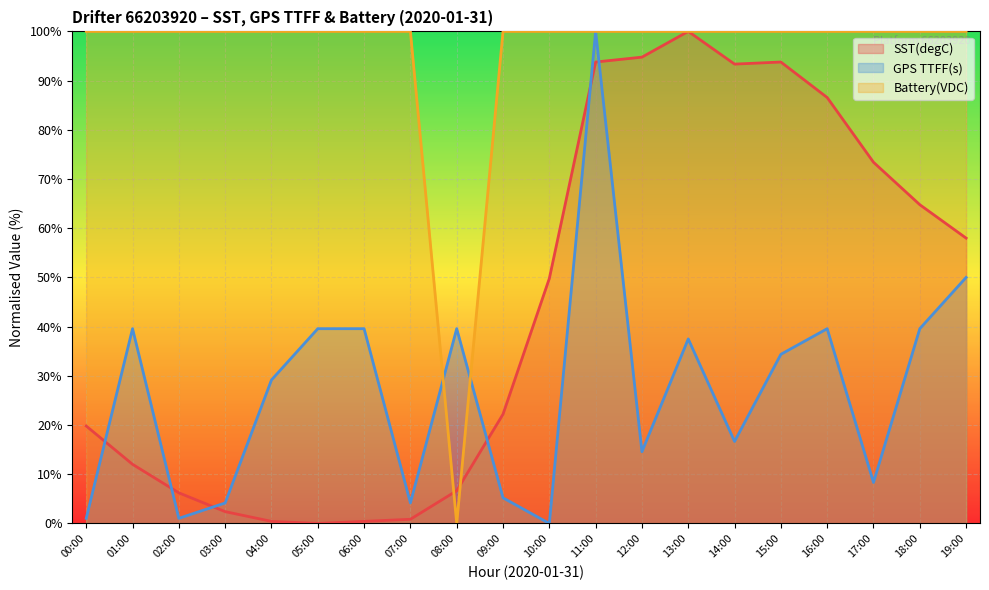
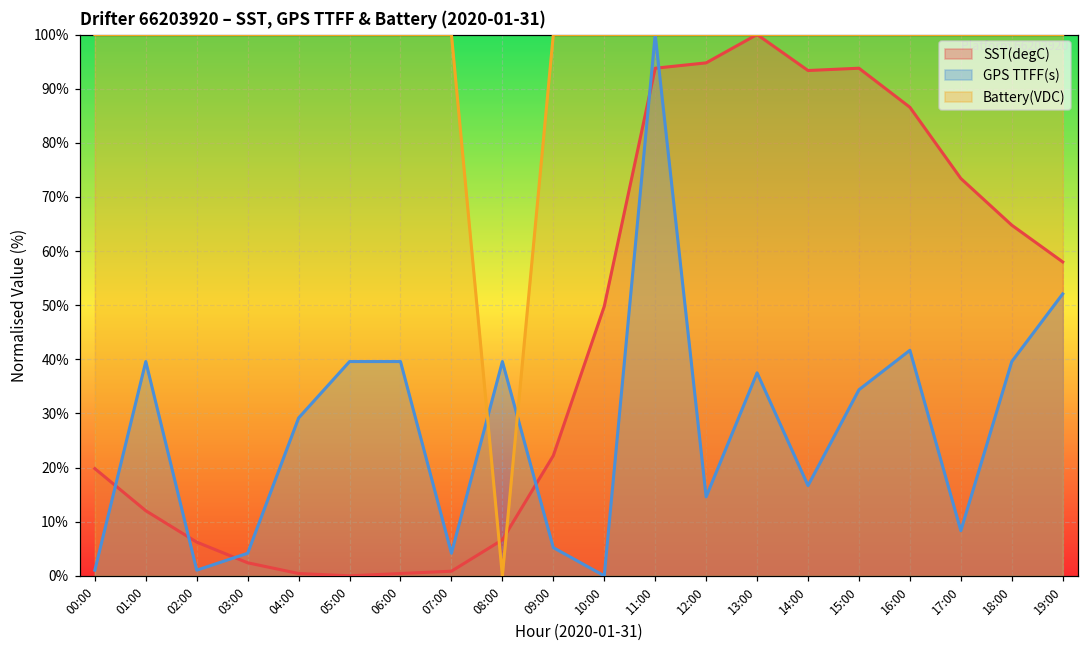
GPS TTFF(s), 16:00: 40% -> 42%
GPS TTFF(s), 19:00: 50% -> 52%
